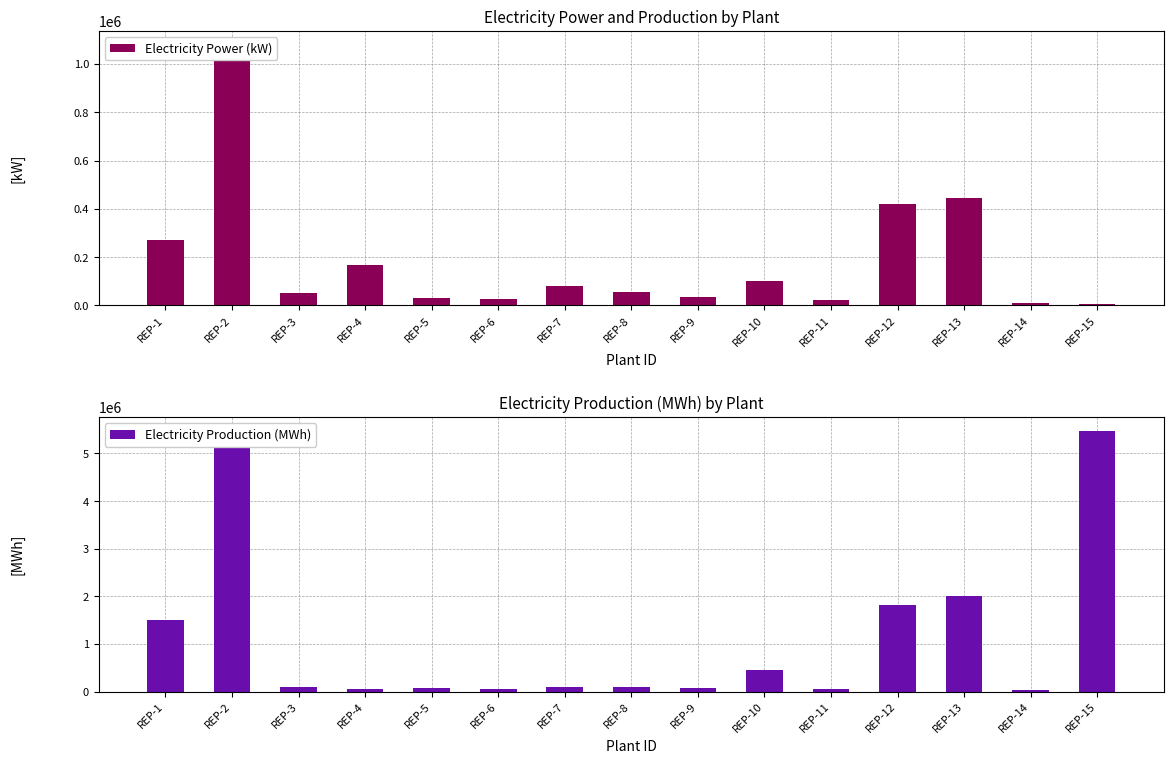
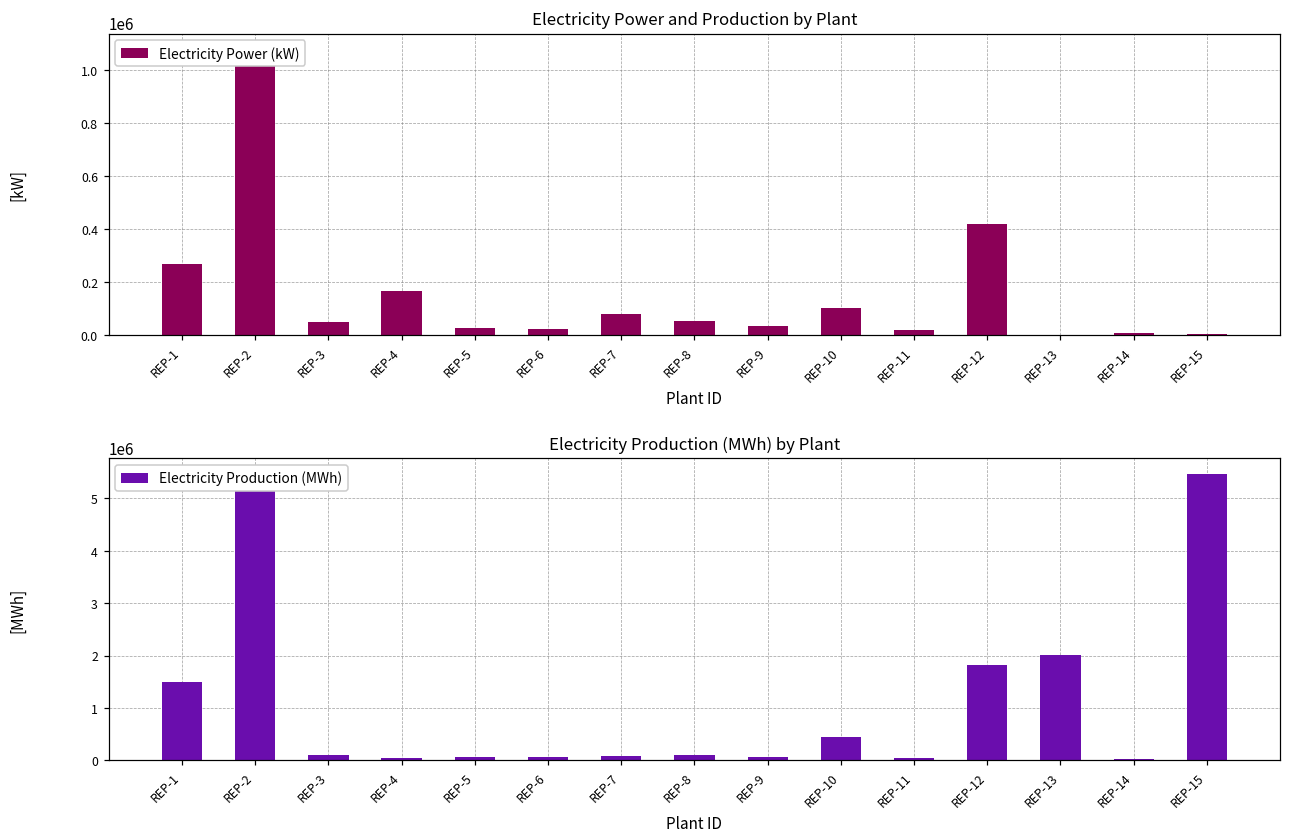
Electricity Power and Production by Plant, REP-13: 440000 -> 0
